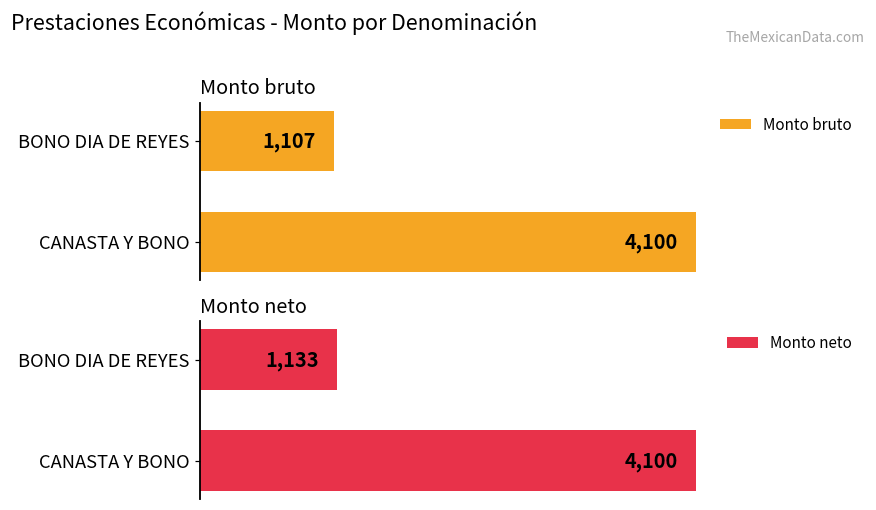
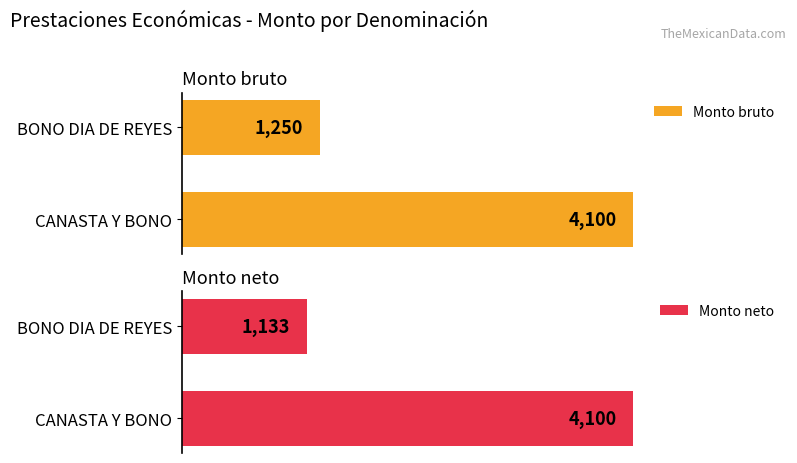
Monto bruto, BONO DIA DE REYES: 1,107 -> 1,250
